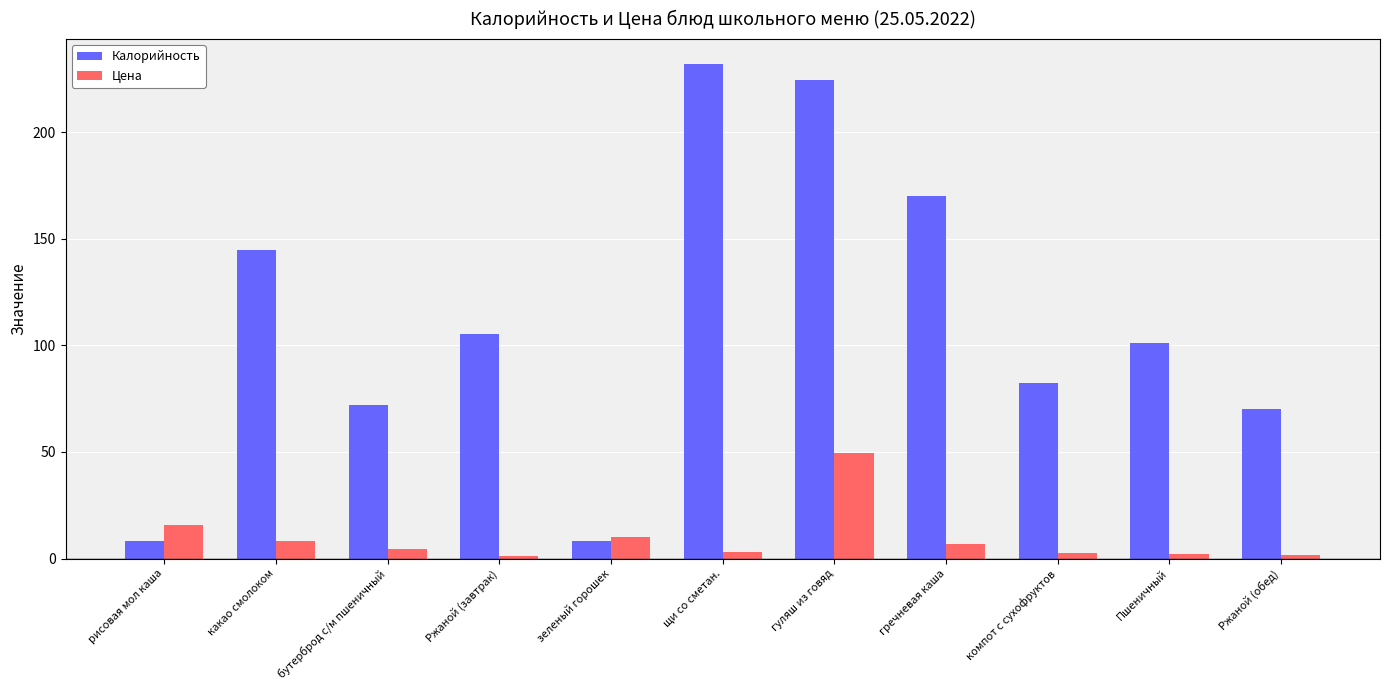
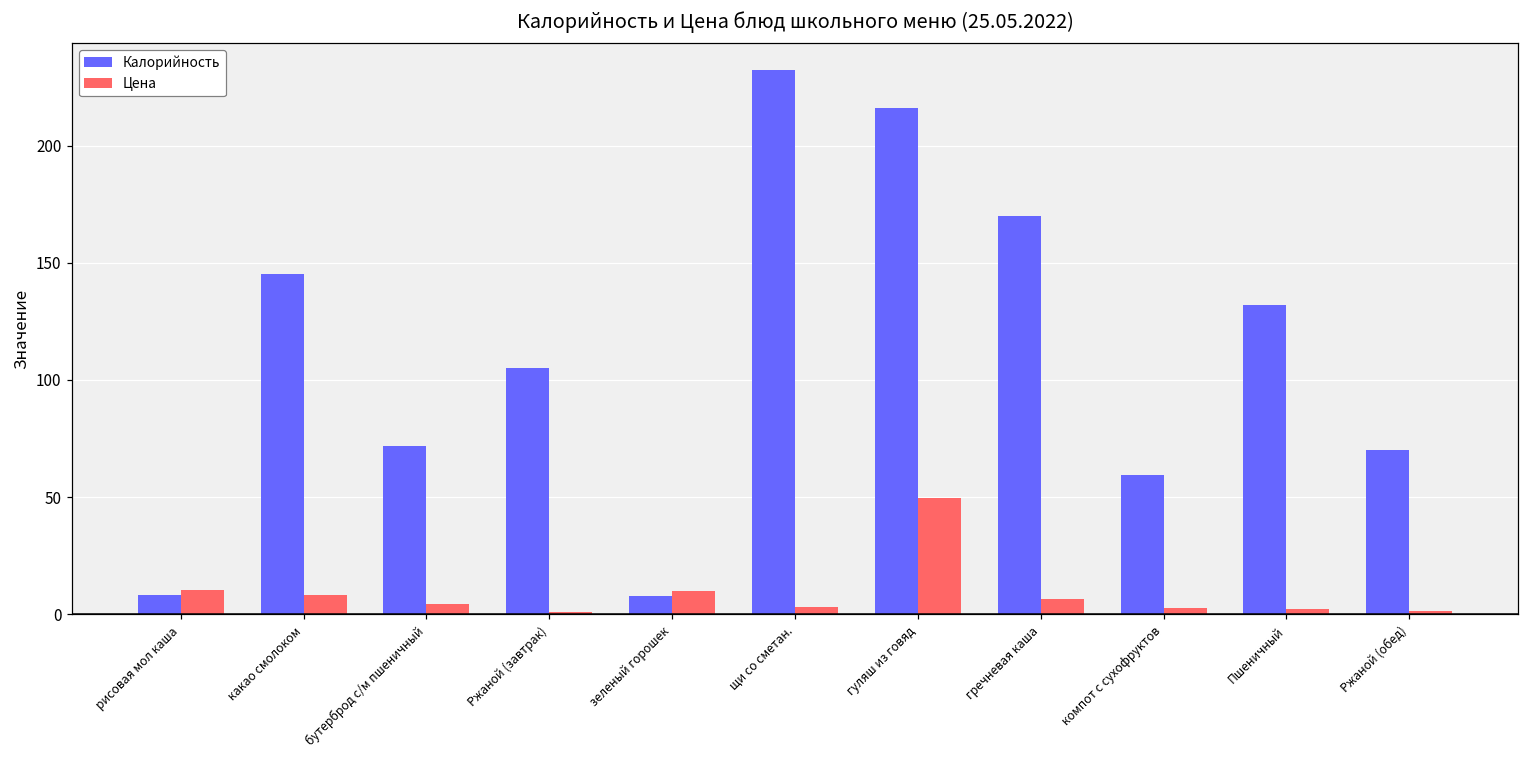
Цена, рисовая мол каша: 16 -> 10
Калорийность, гуляш из говяд: 225 -> 216
Калорийность, компот с сухофруктов: 82 -> 60
Калорийность, Пшеничный: 101 -> 132
